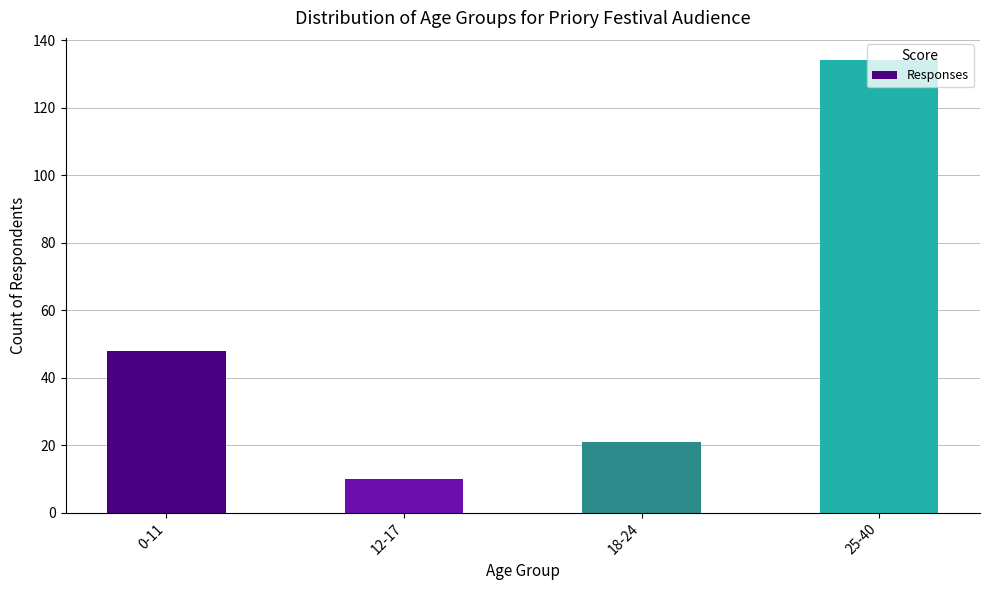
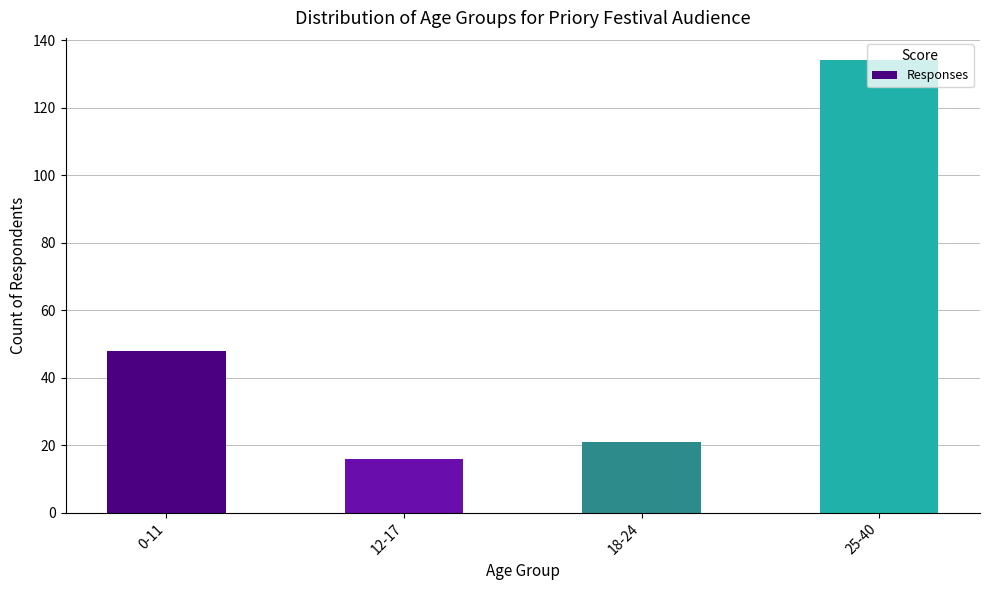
12-17: 10 -> 16
